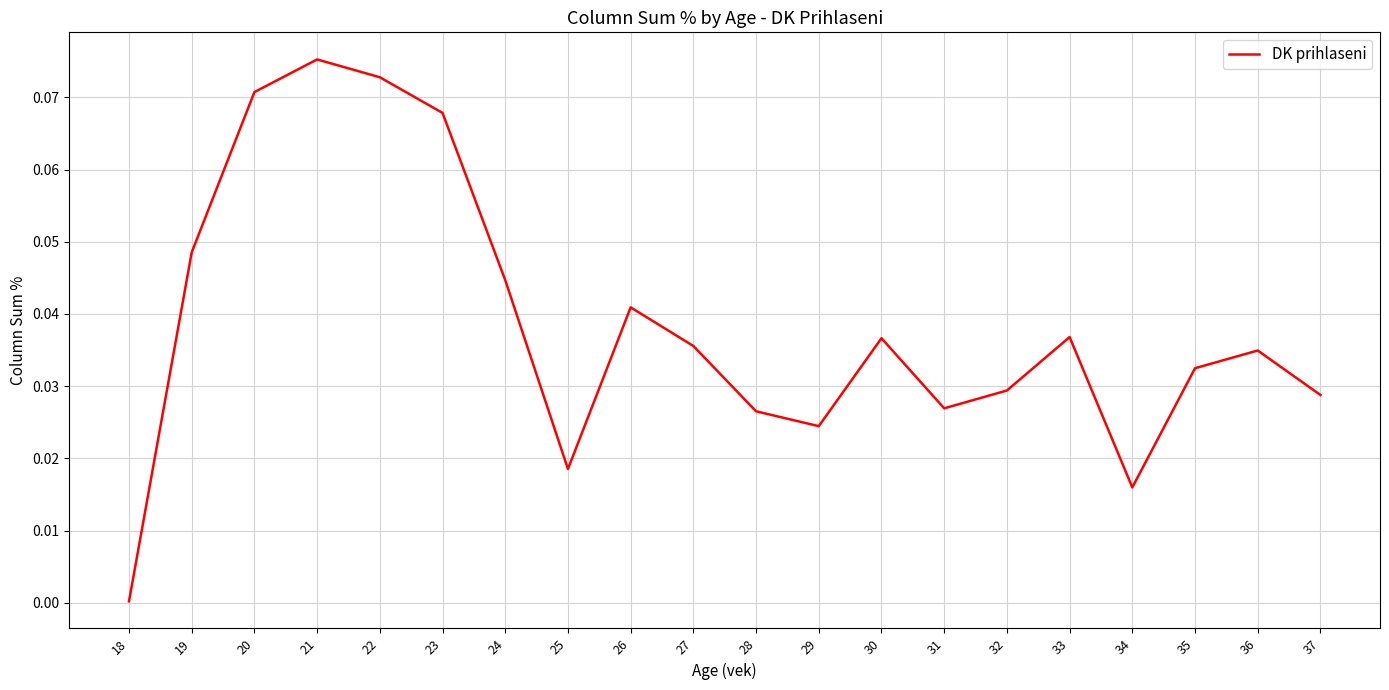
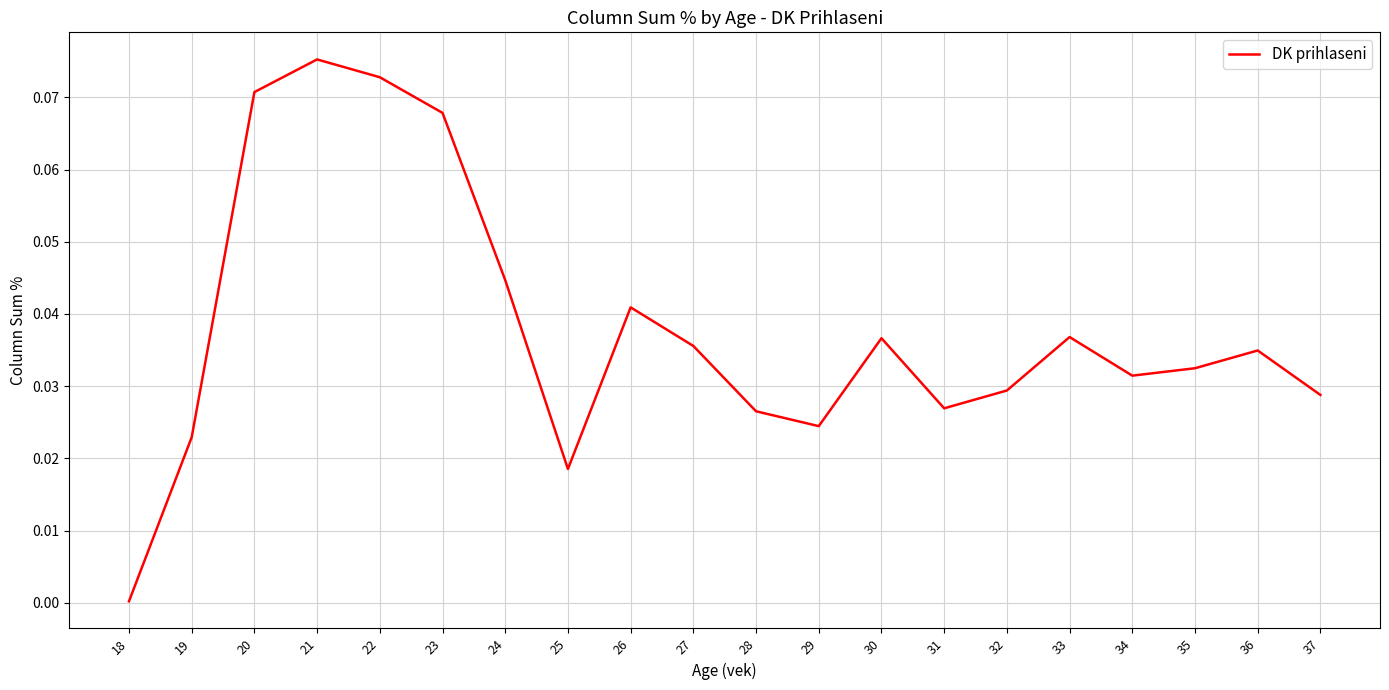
19: 0.049 -> 0.023
34: 0.016 -> 0.031
